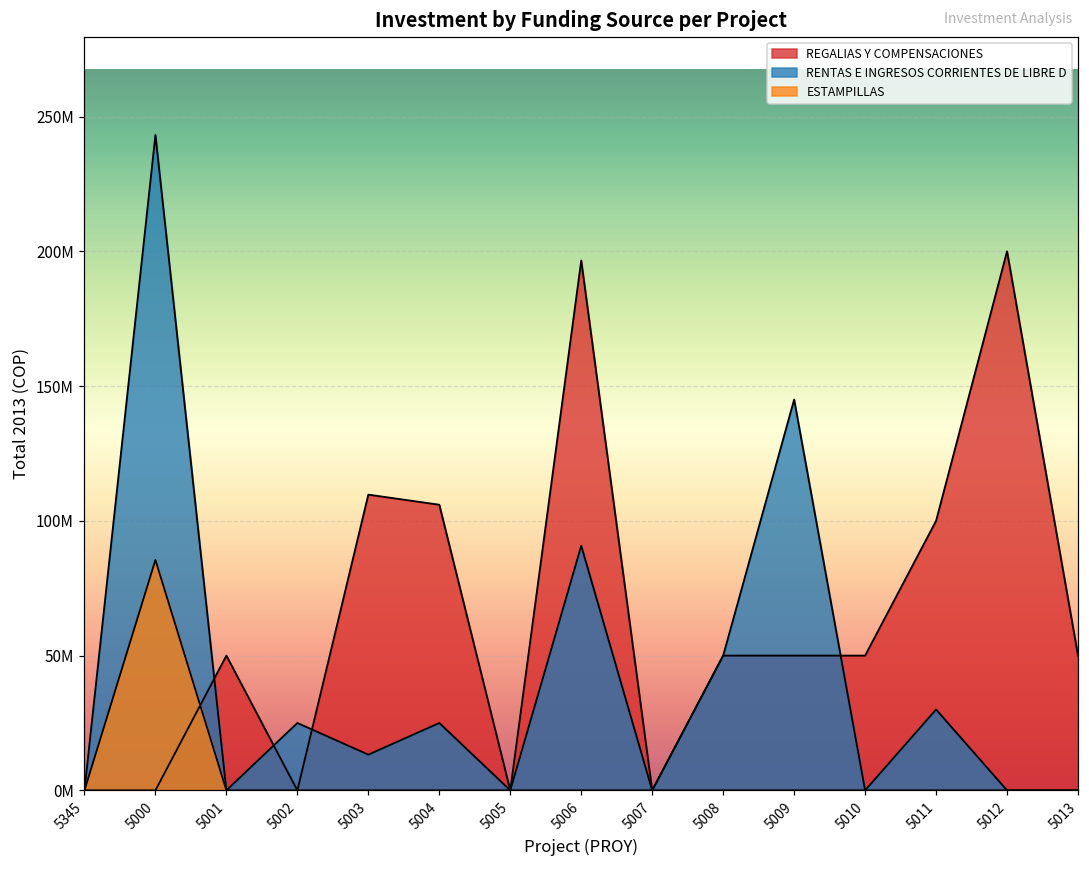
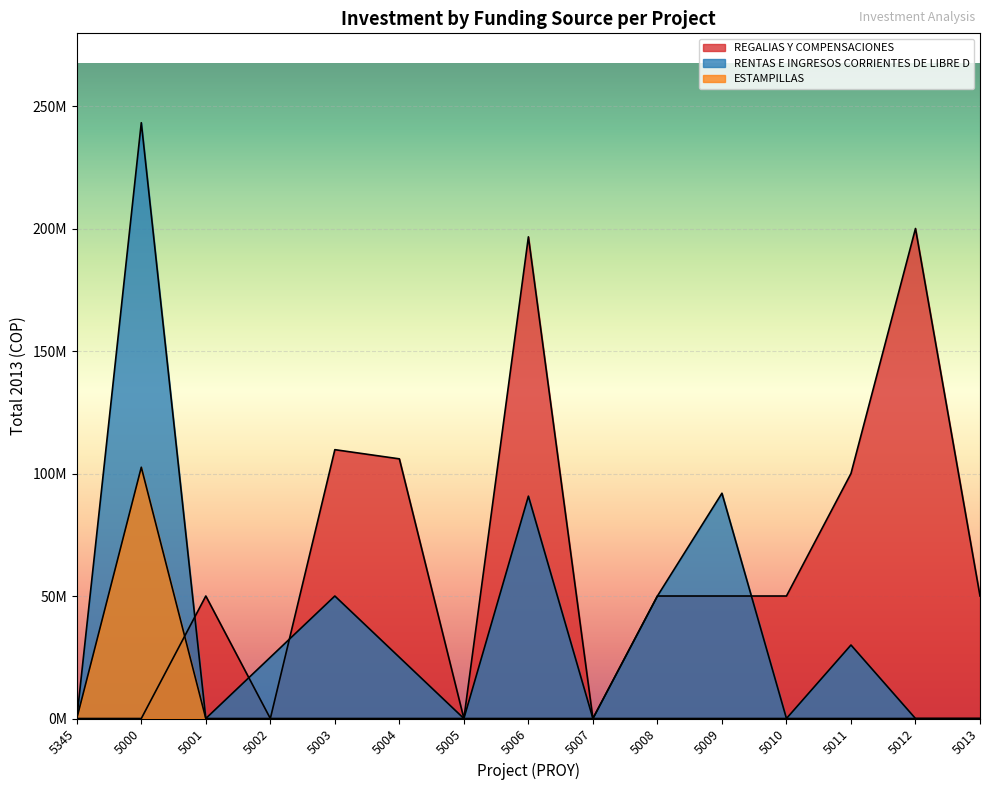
ESTAMPILLAS, 5000: 86000000 -> 103000000
RENTAS E INGRESOS CORRIENTES DE LIBRE D, 5003: 13000000 -> 50000000
RENTAS E INGRESOS CORRIENTES DE LIBRE D, 5009: 145000000 -> 92000000
